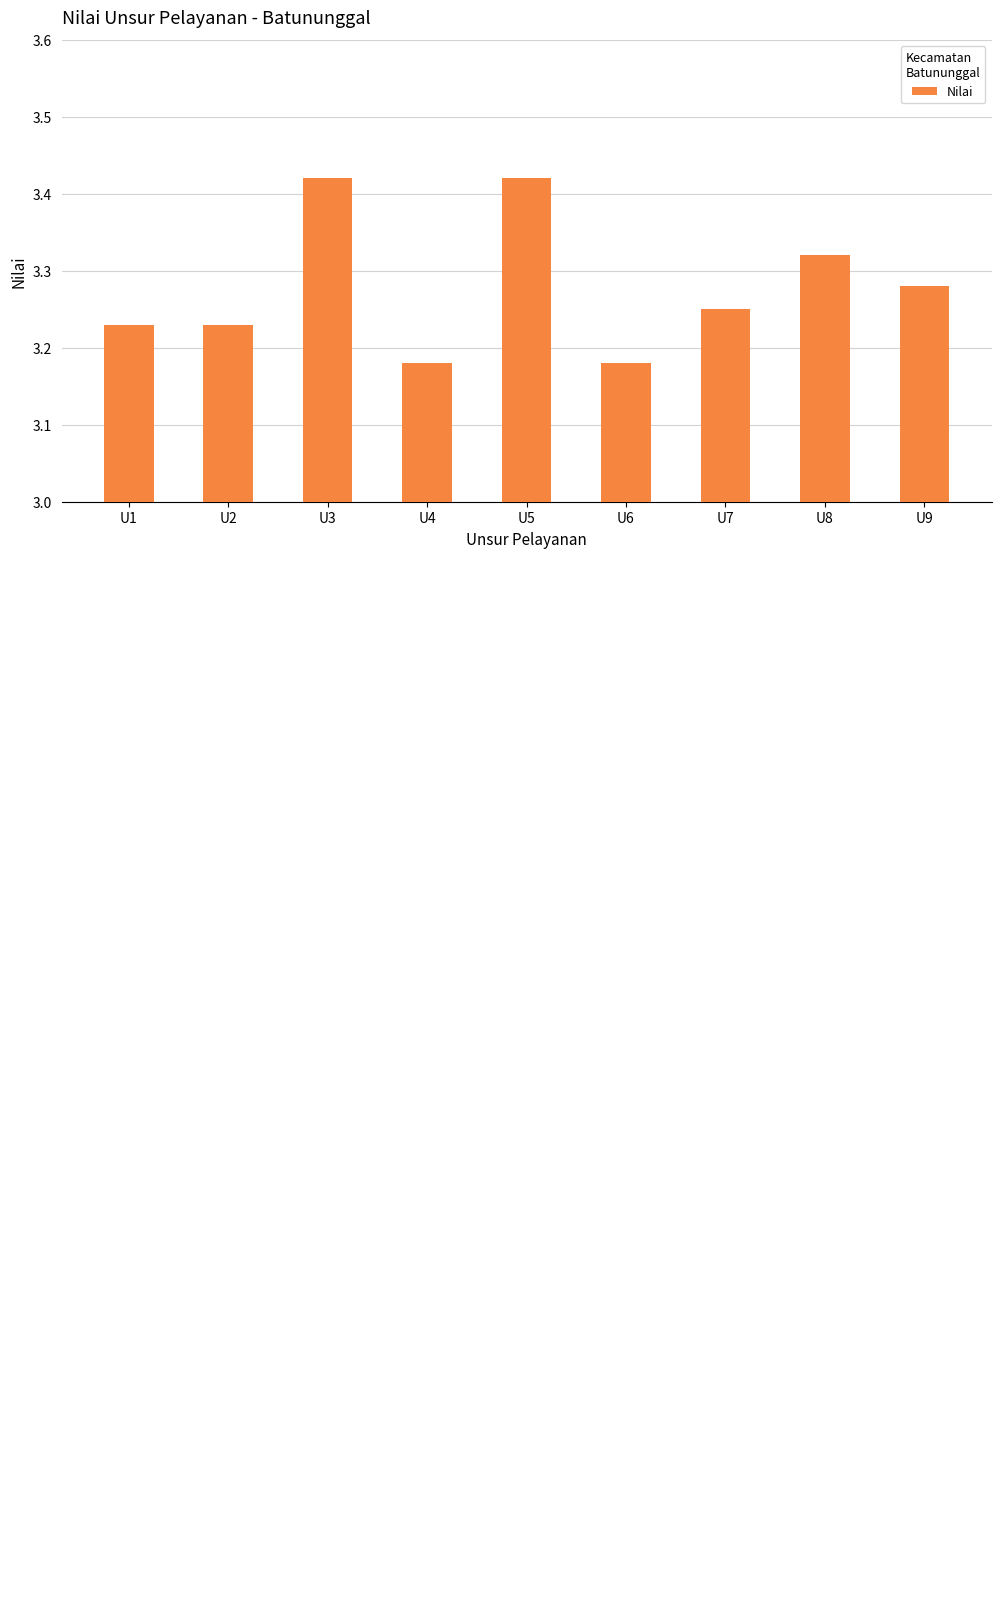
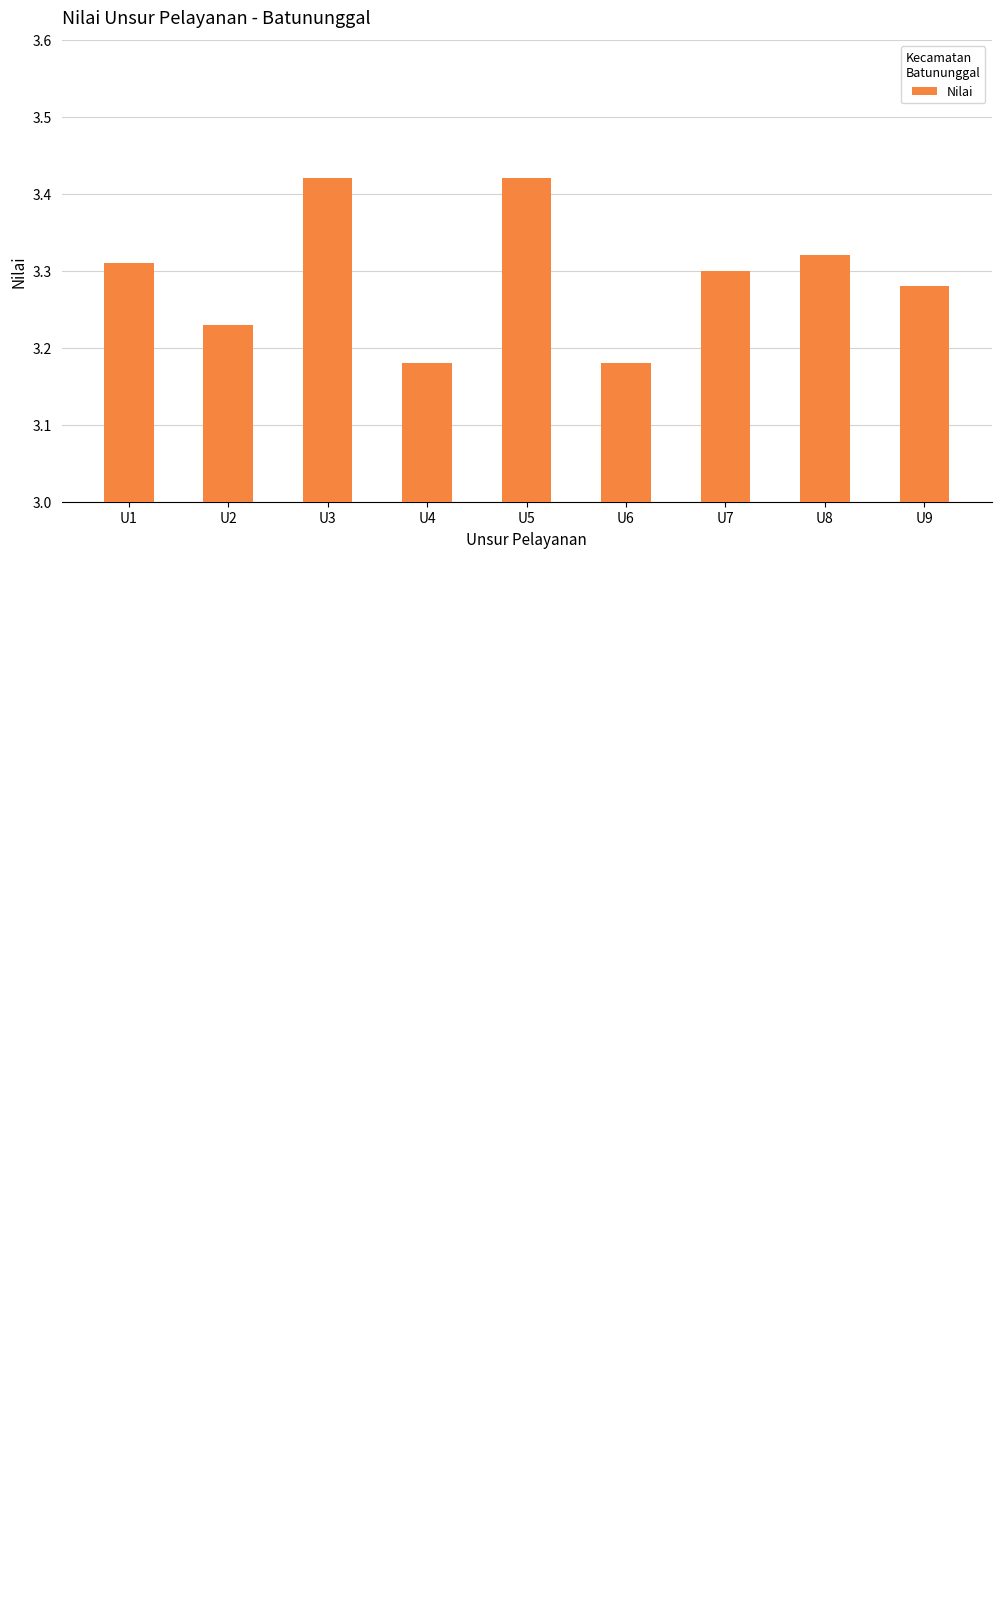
U1: 3.23 -> 3.31
U7: 3.25 -> 3.30
